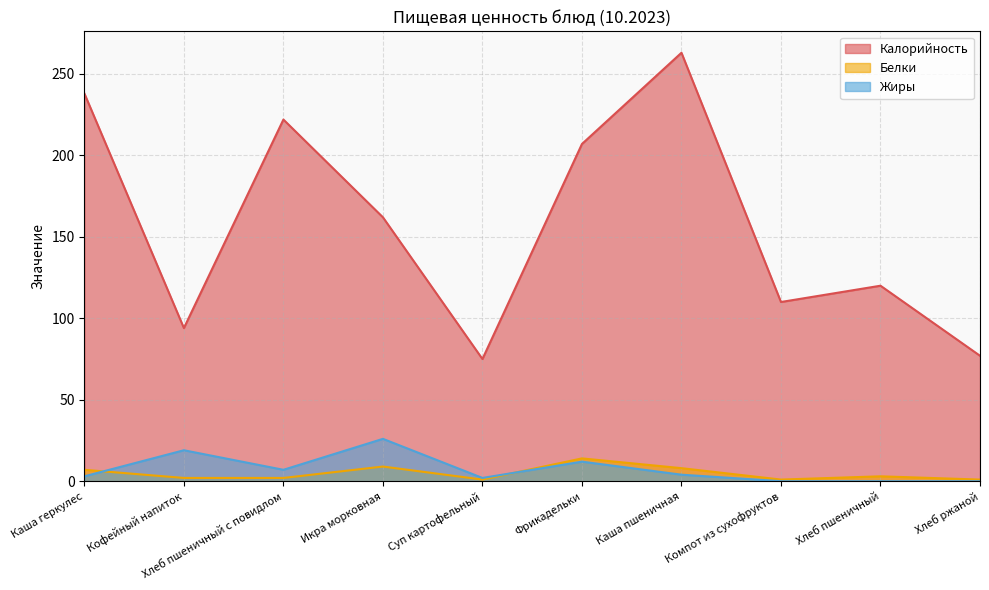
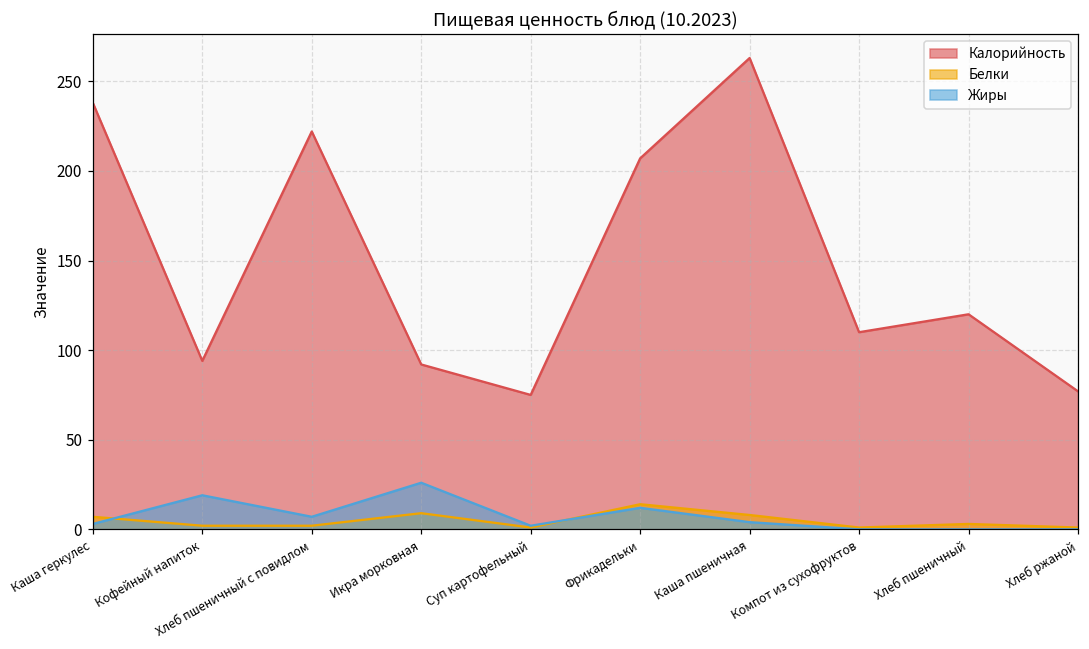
Калорийность, Икра морковная: 162 -> 92
